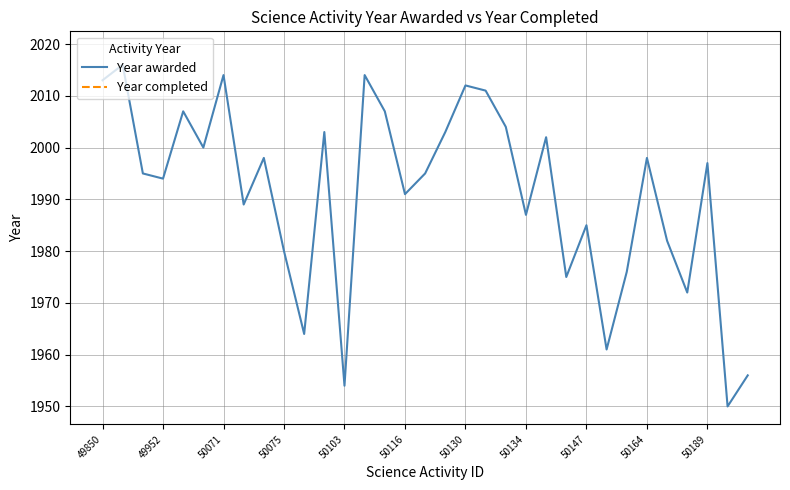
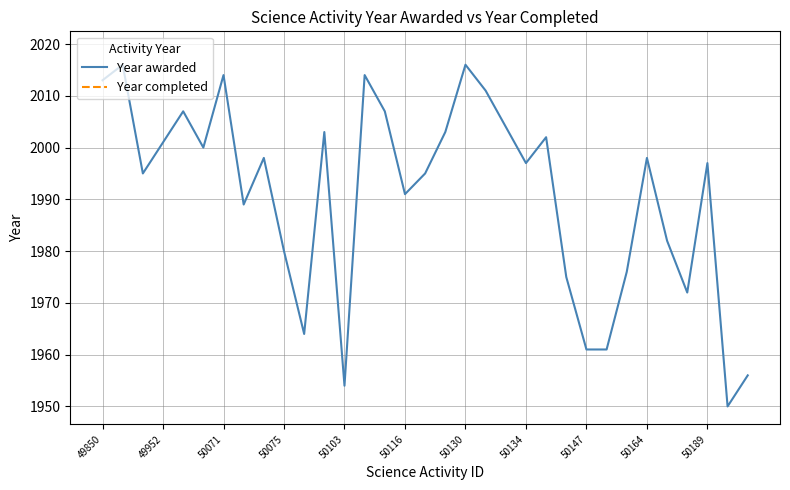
Year awarded, 49952: 1994 -> 2001
Year awarded, 50130: 2012 -> 2016
Year awarded, 50134: 1987 -> 1997
Year awarded, 50147: 1985 -> 1961
